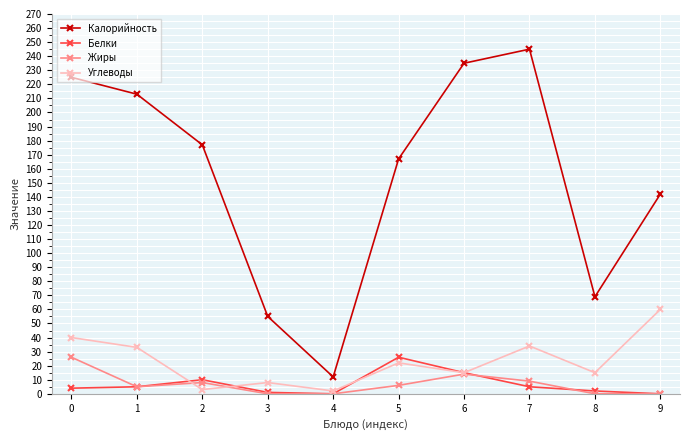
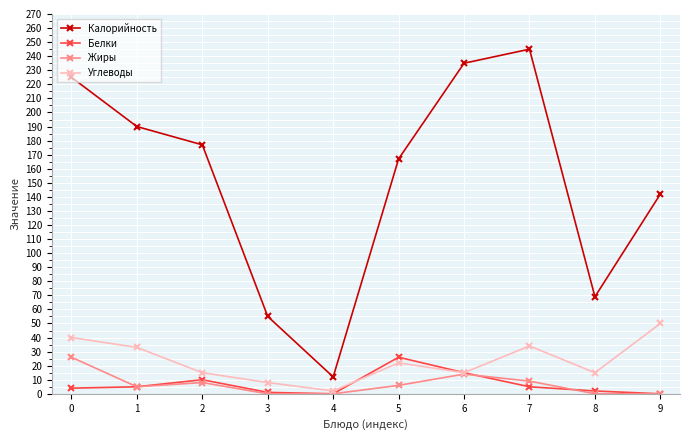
Калорийность, 1: 213 -> 190
Углеводы, 2: 3 -> 15
Углеводы, 9: 60 -> 50
